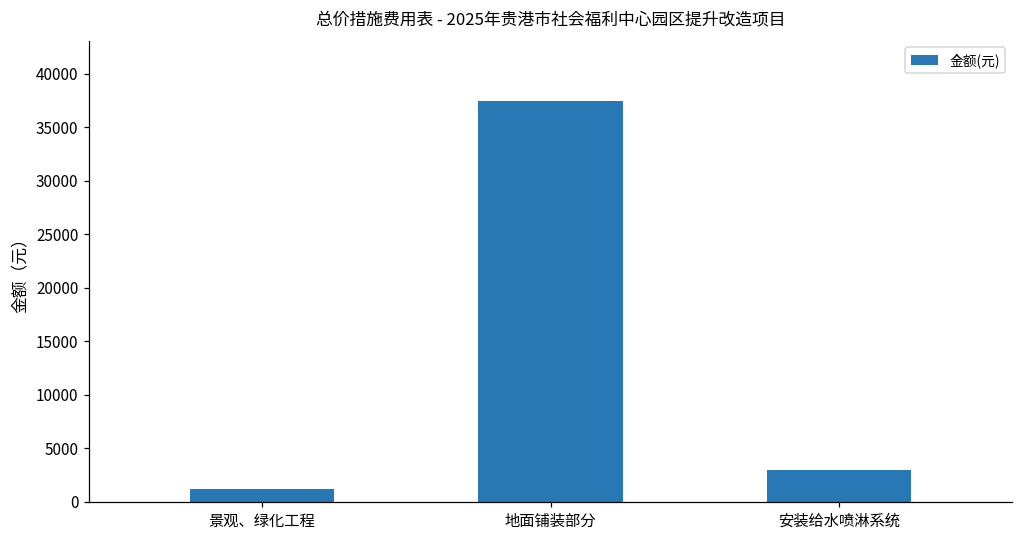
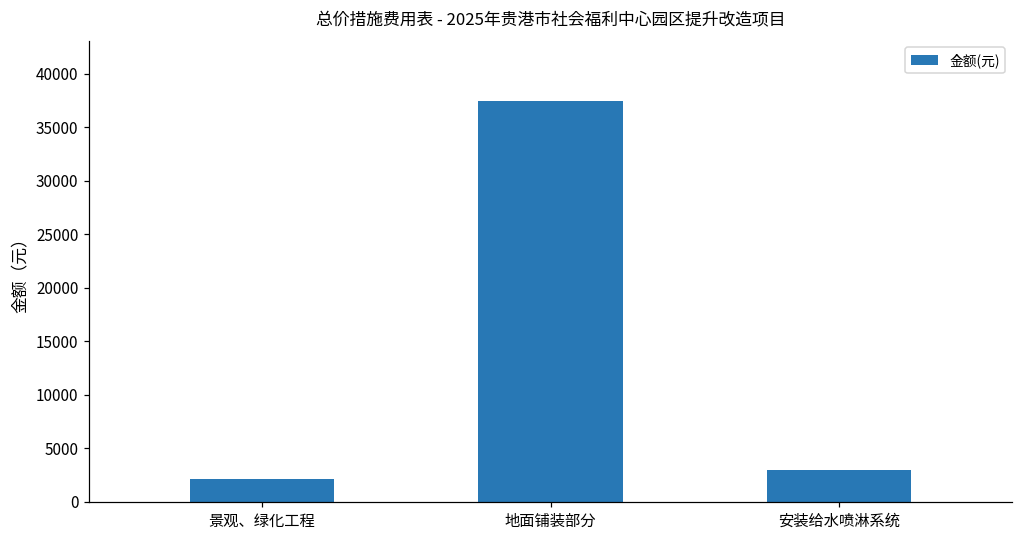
景观、绿化工程: 1000 -> 2000
